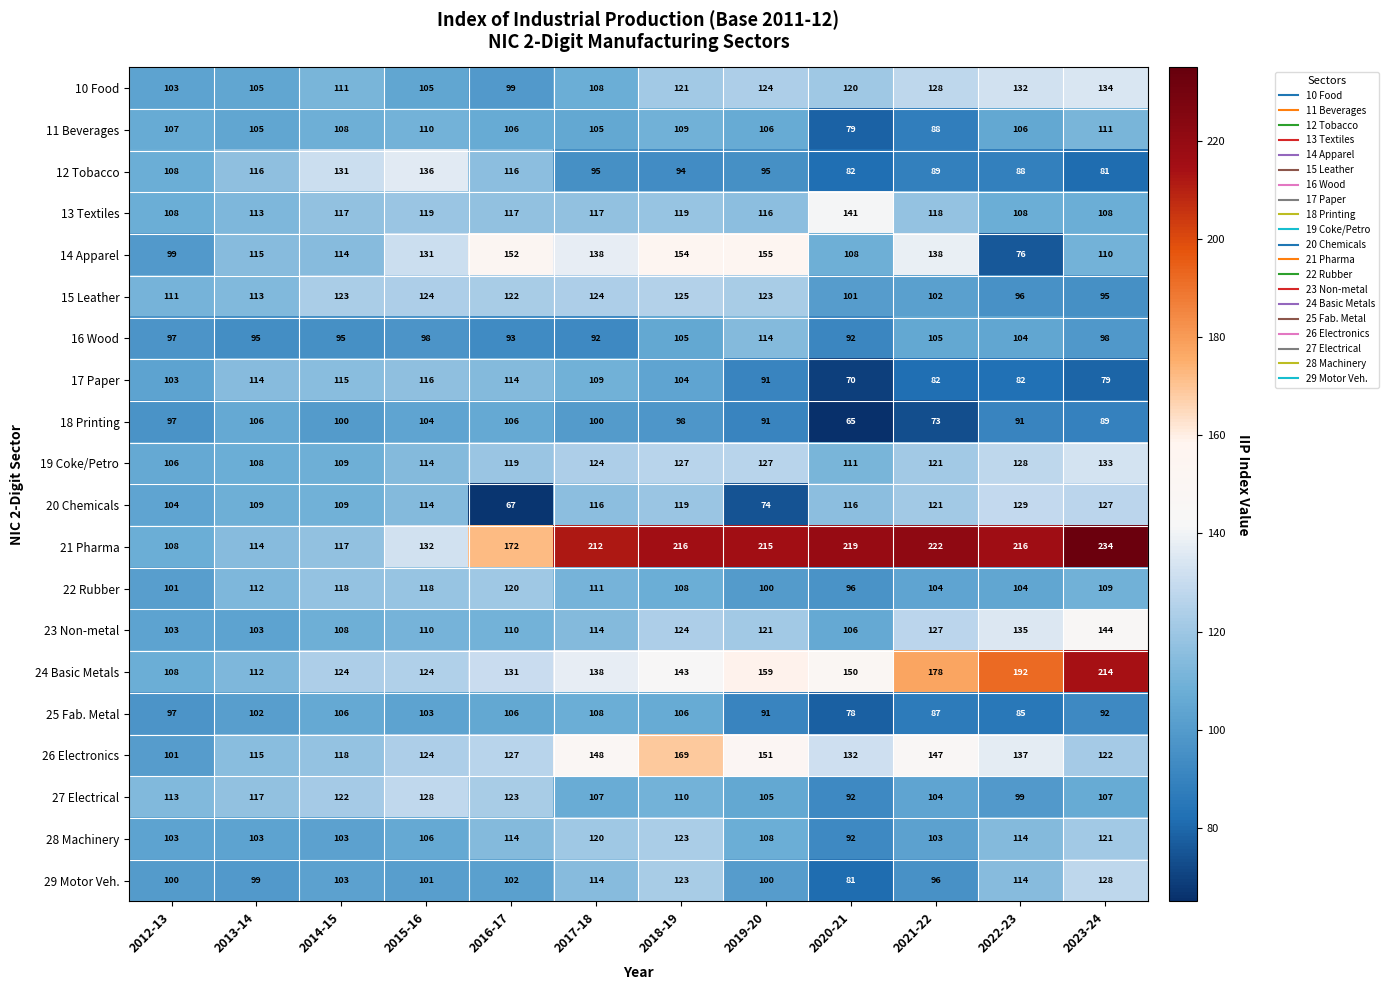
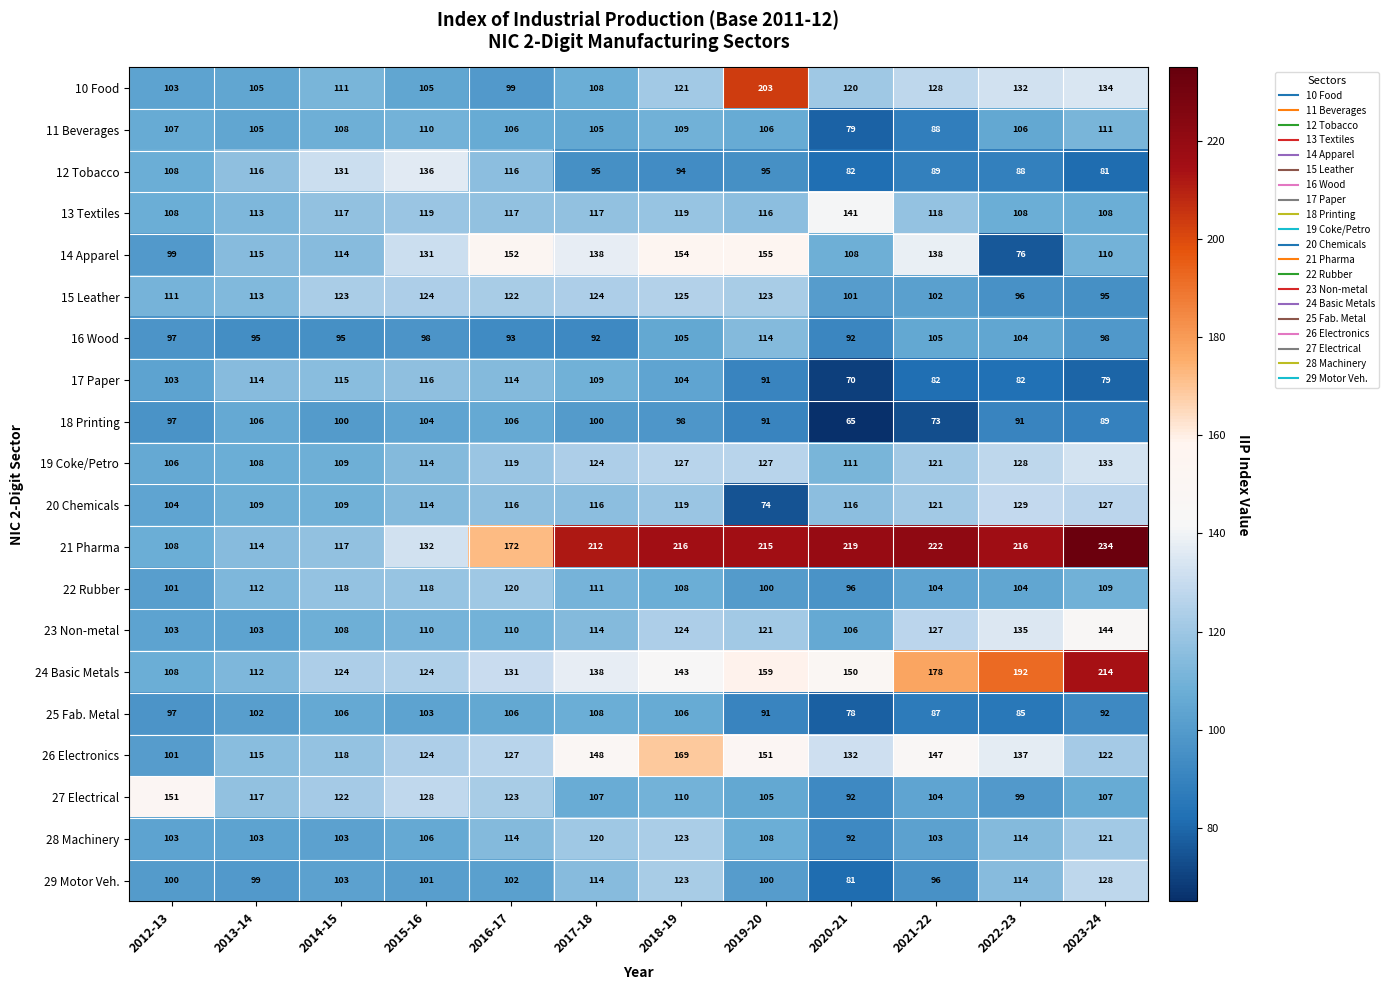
10 Food, 2019-20: 124 -> 203
20 Chemicals, 2016-17: 67 -> 116
27 Electrical, 2012-13: 113 -> 151
